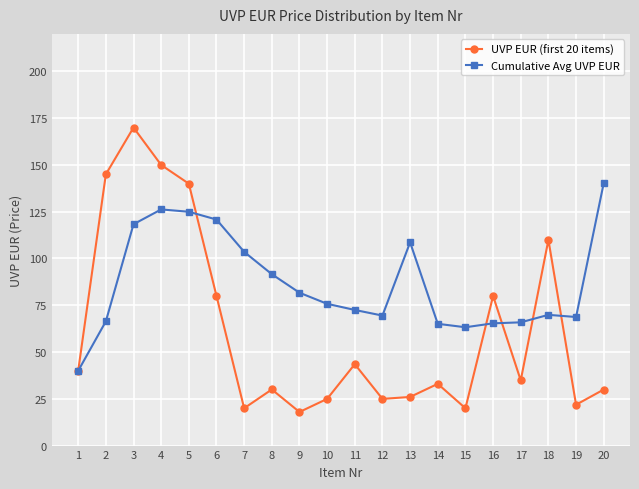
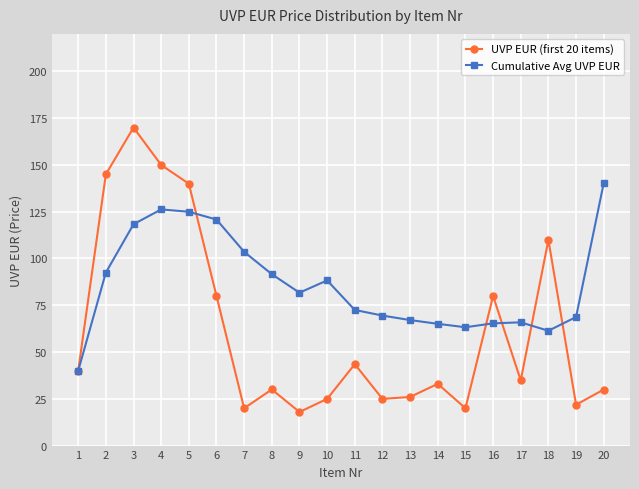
Cumulative Avg UVP EUR, 2: 66 -> 92
Cumulative Avg UVP EUR, 10: 76 -> 88
Cumulative Avg UVP EUR, 13: 109 -> 67
Cumulative Avg UVP EUR, 18: 70 -> 61
